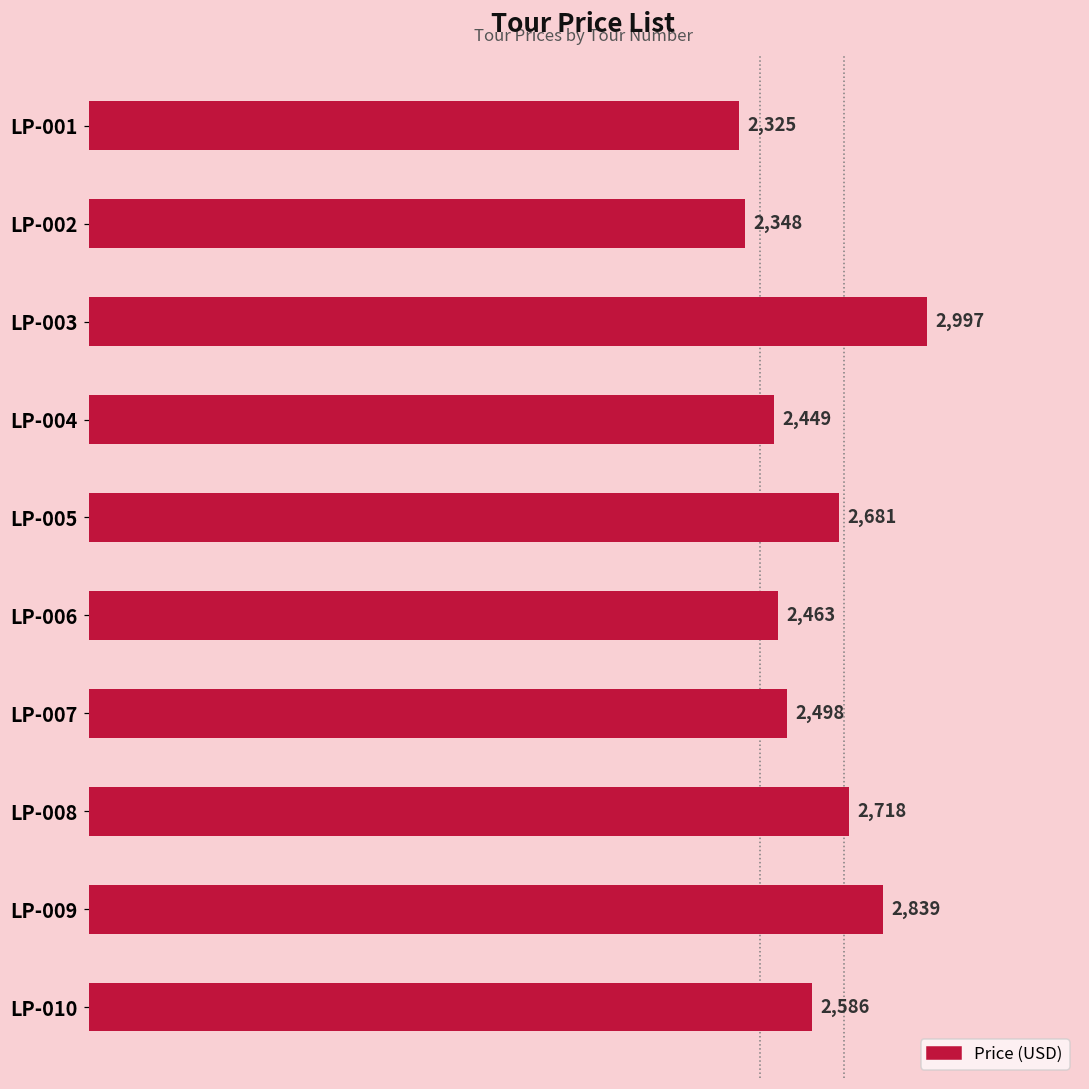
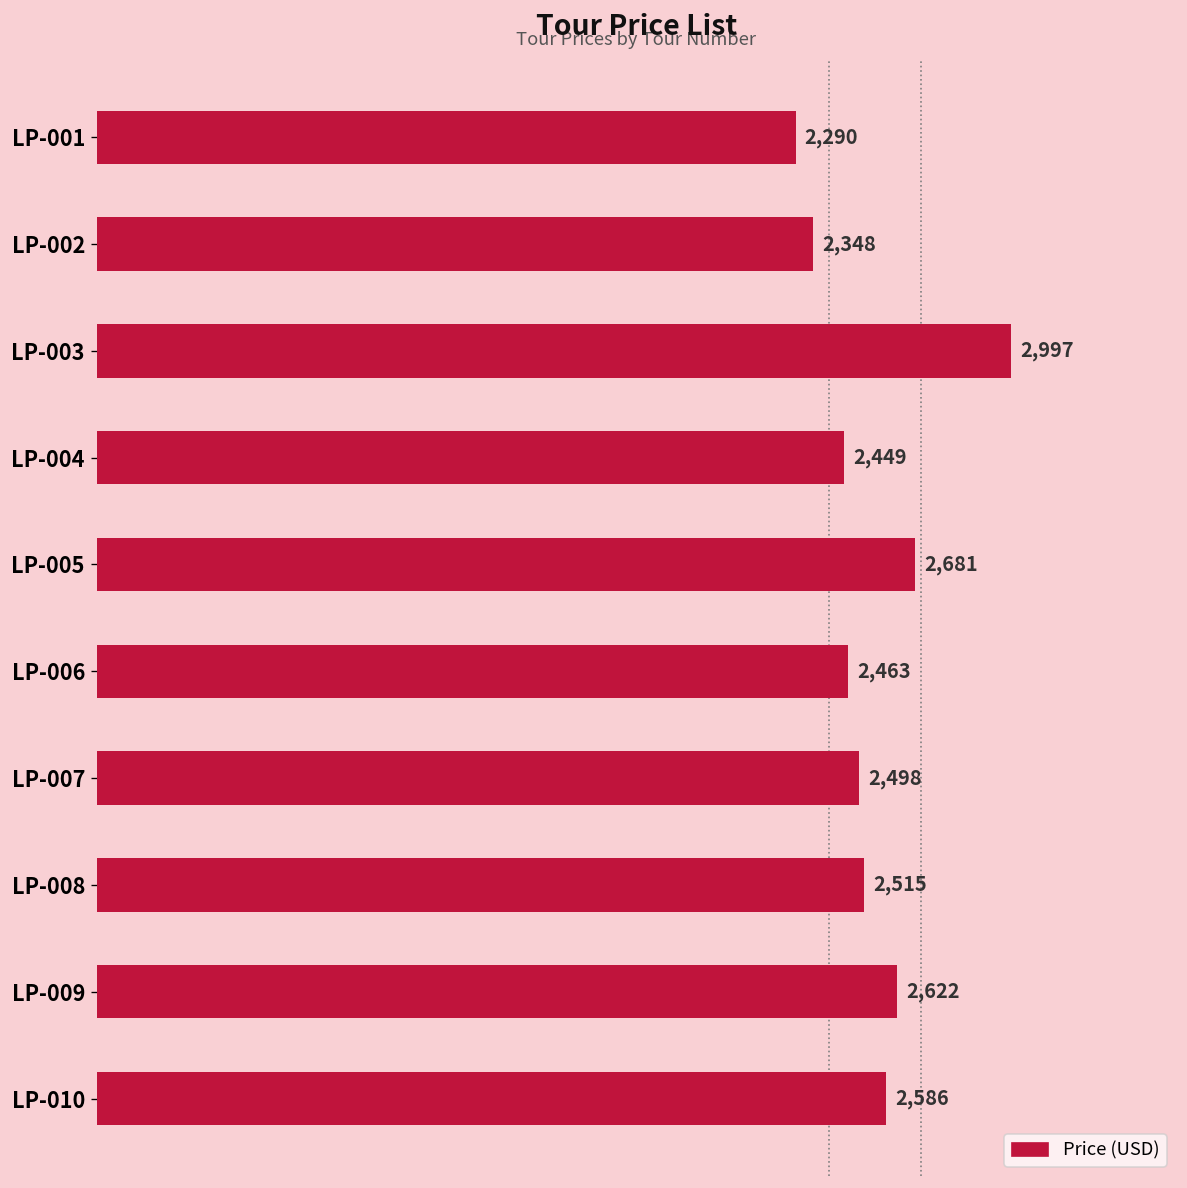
LP-001: 2,325 -> 2,290
LP-008: 2,718 -> 2,515
LP-009: 2,839 -> 2,622
